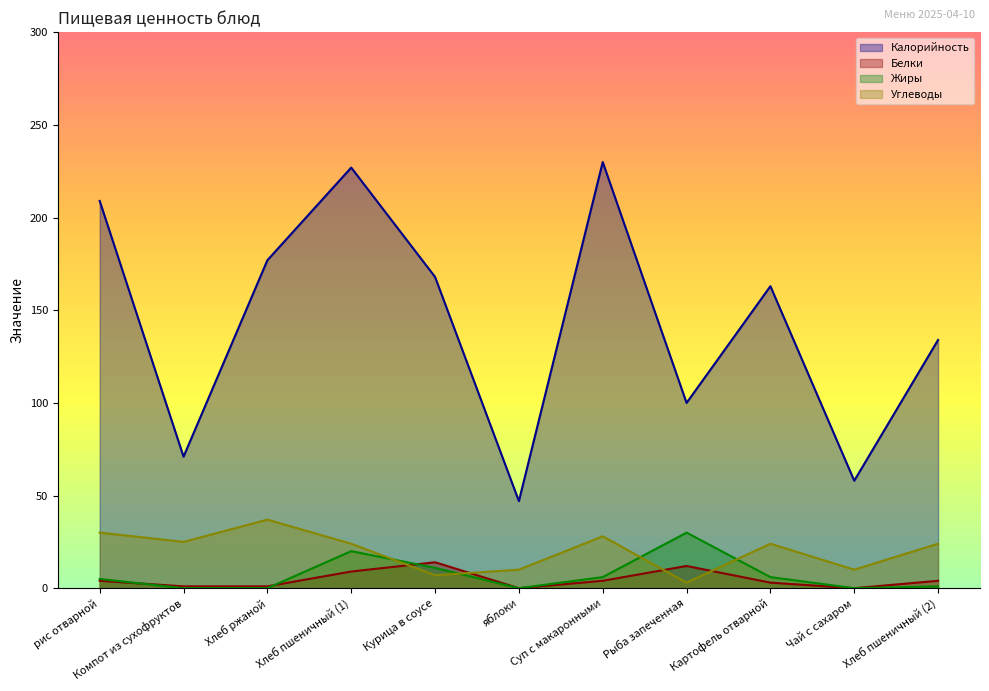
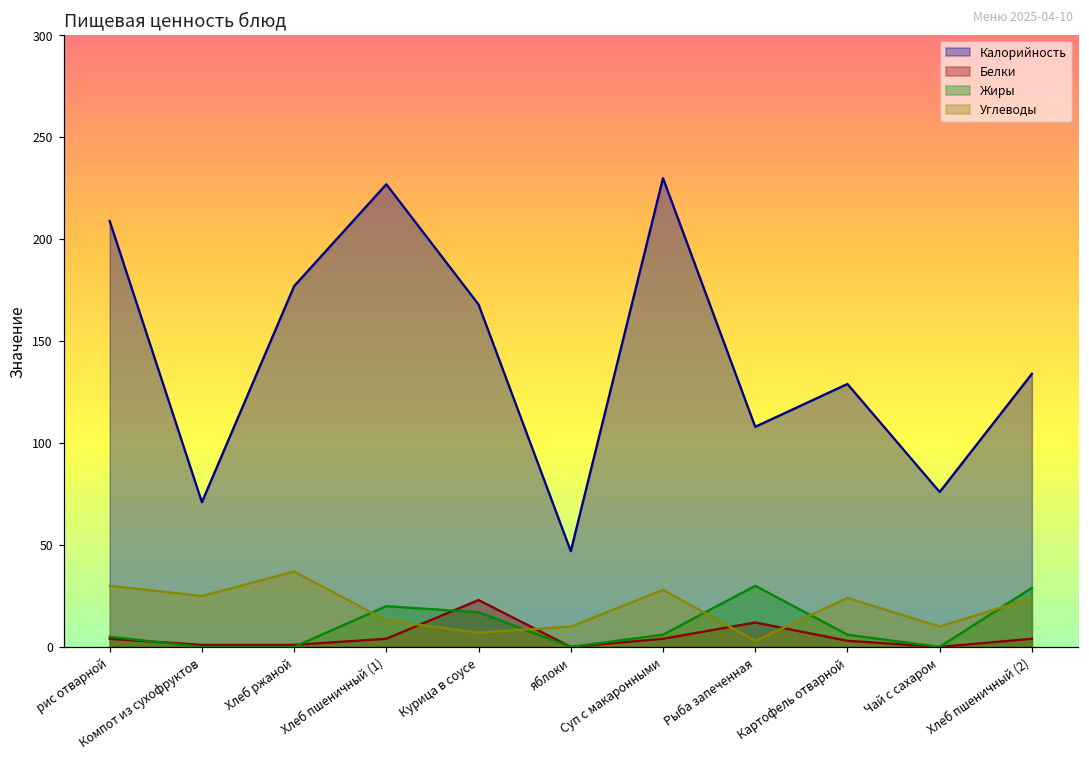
Белки, Хлеб пшеничный (1): 9 -> 4
Углеводы, Хлеб пшеничный (1): 24 -> 13
Белки, Курица в соусе: 14 -> 23
Жиры, Курица в соусе: 11 -> 17
Калорийность, Рыба запеченная: 100 -> 108
Калорийность, Картофель отварной: 163 -> 129
Калорийность, Чай с сахаром: 58 -> 76
Жиры, Хлеб пшеничный (2): 1 -> 29
